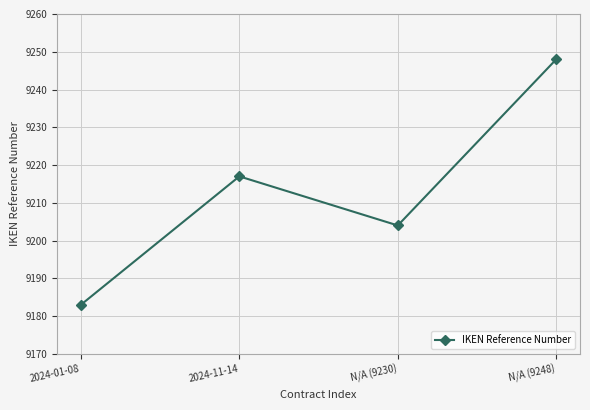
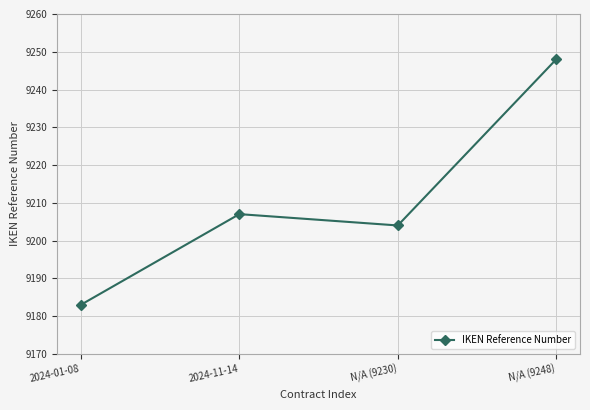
2024-11-14: 9217 -> 9207
